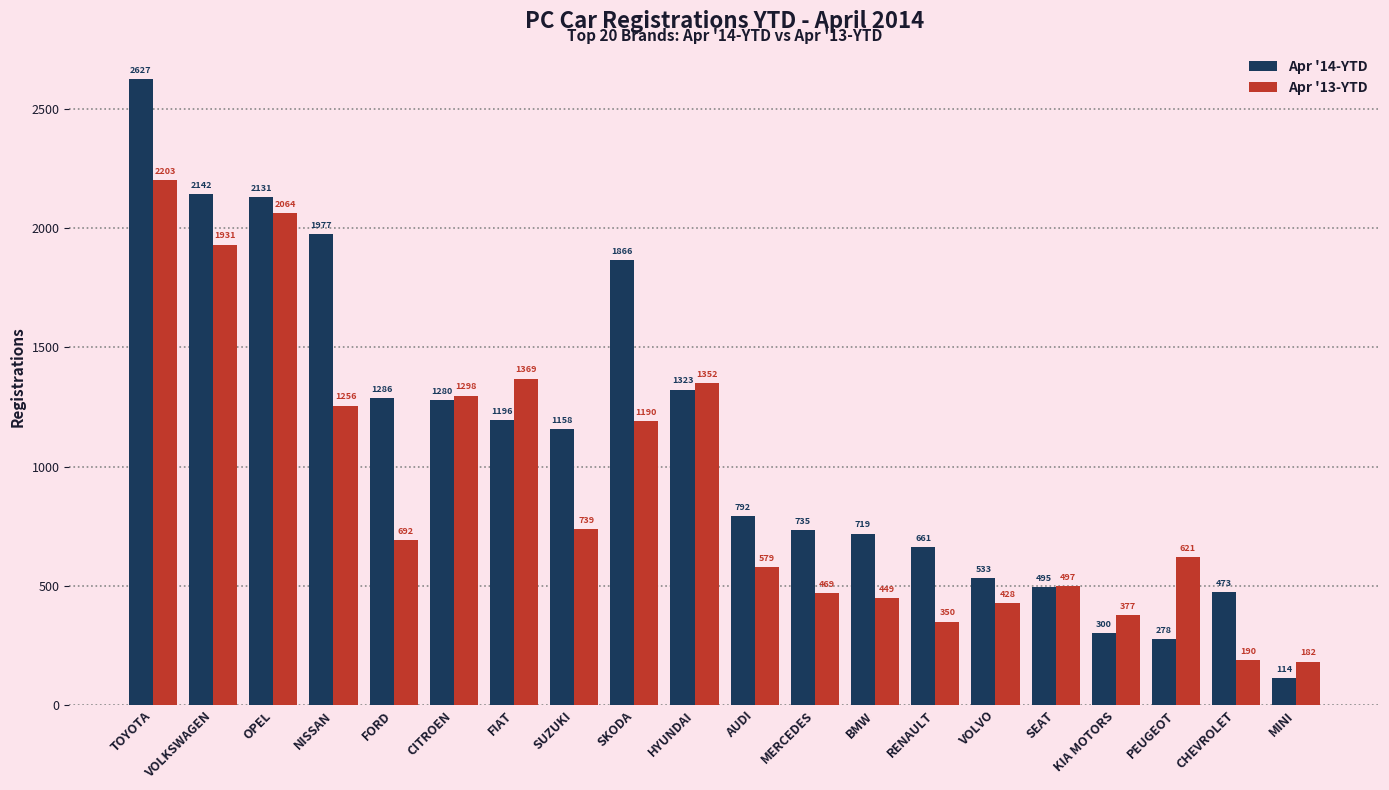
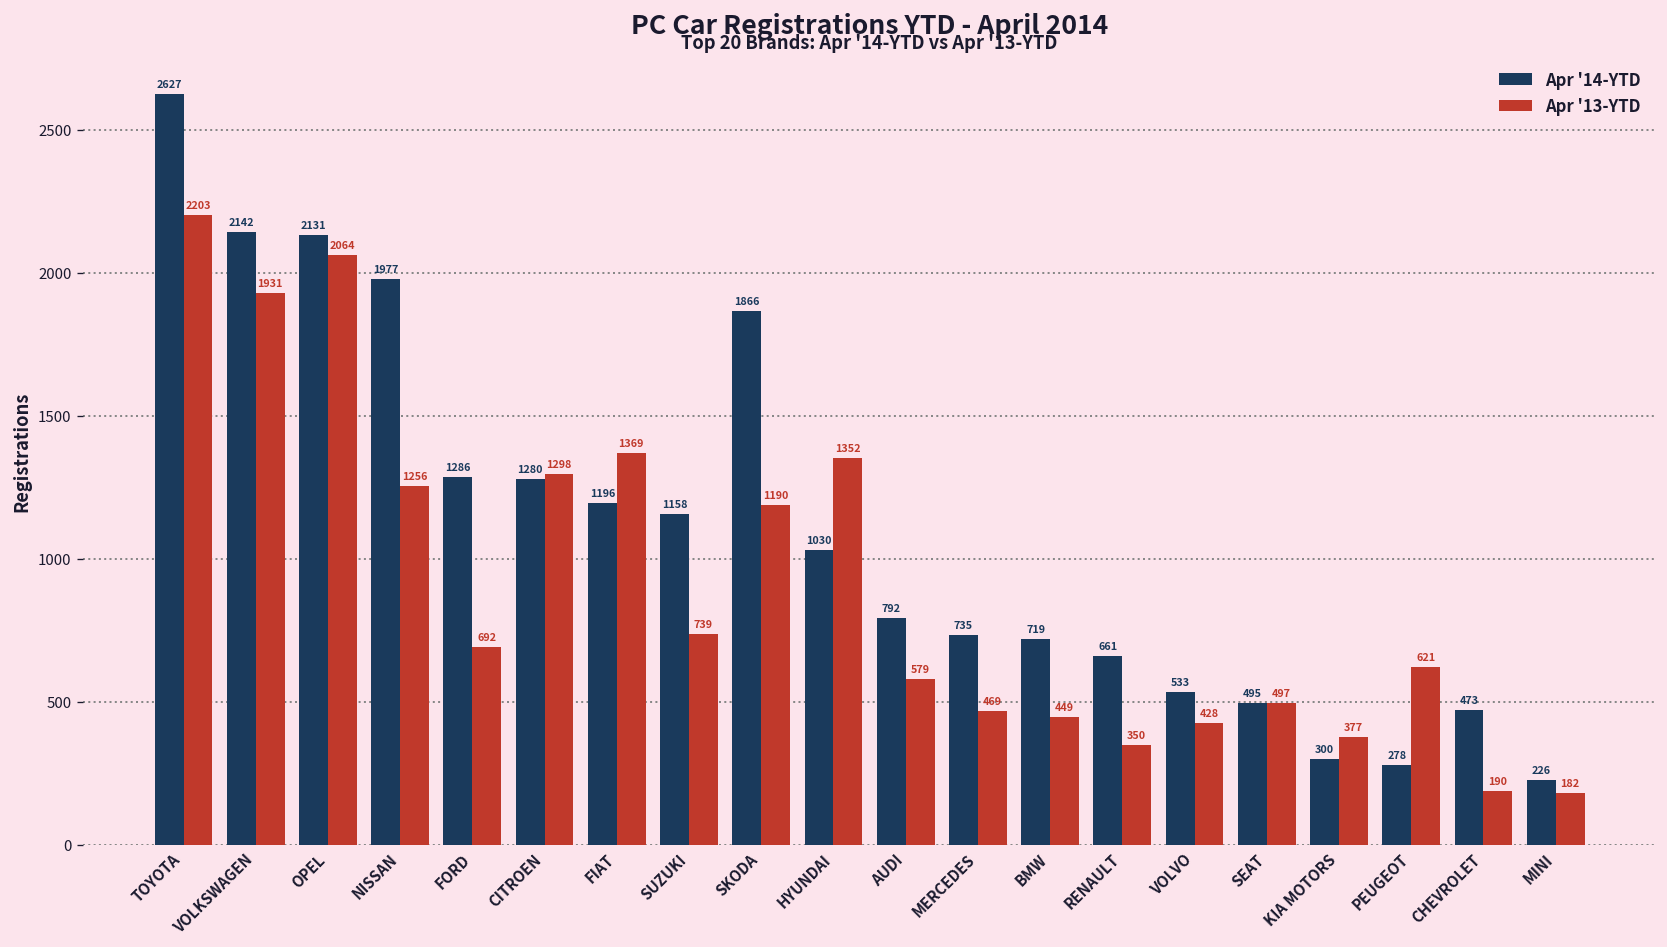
Apr '14-YTD, HYUNDAI: 1323 -> 1030
Apr '14-YTD, MINI: 114 -> 226
